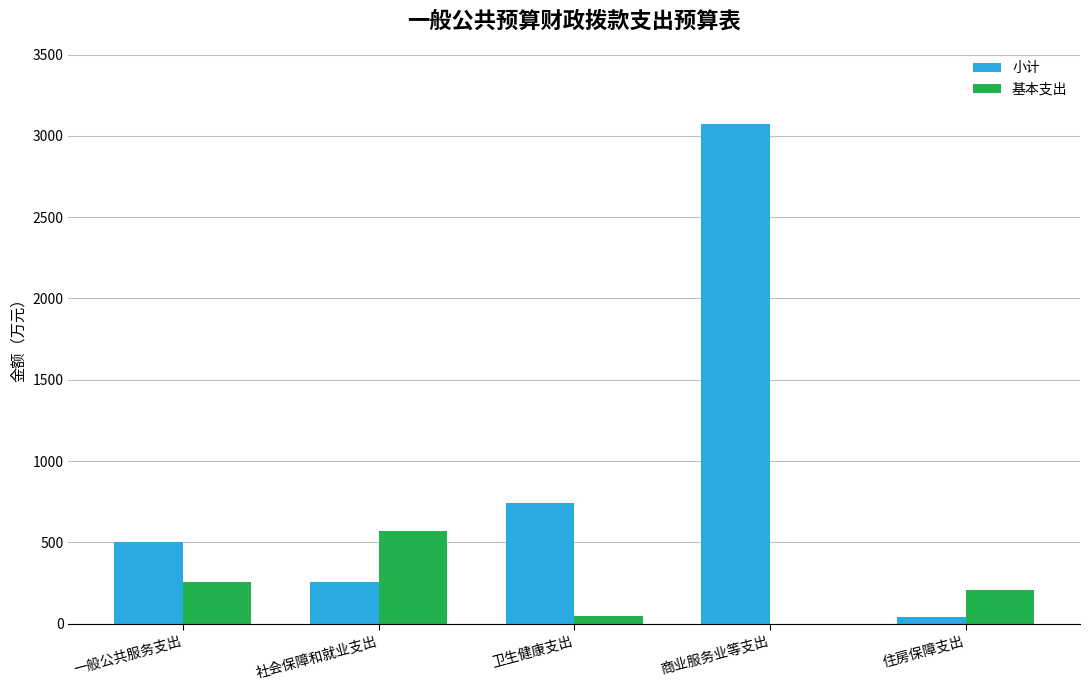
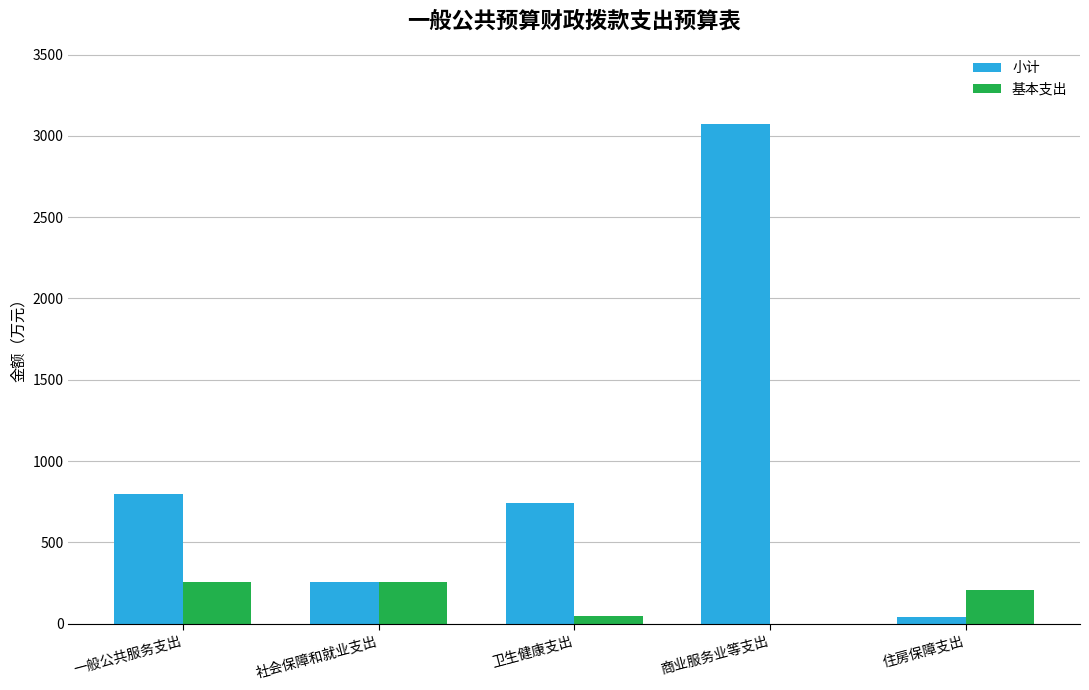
小计, 一般公共服务支出: 500 -> 800
基本支出, 社会保障和就业支出: 570 -> 260
